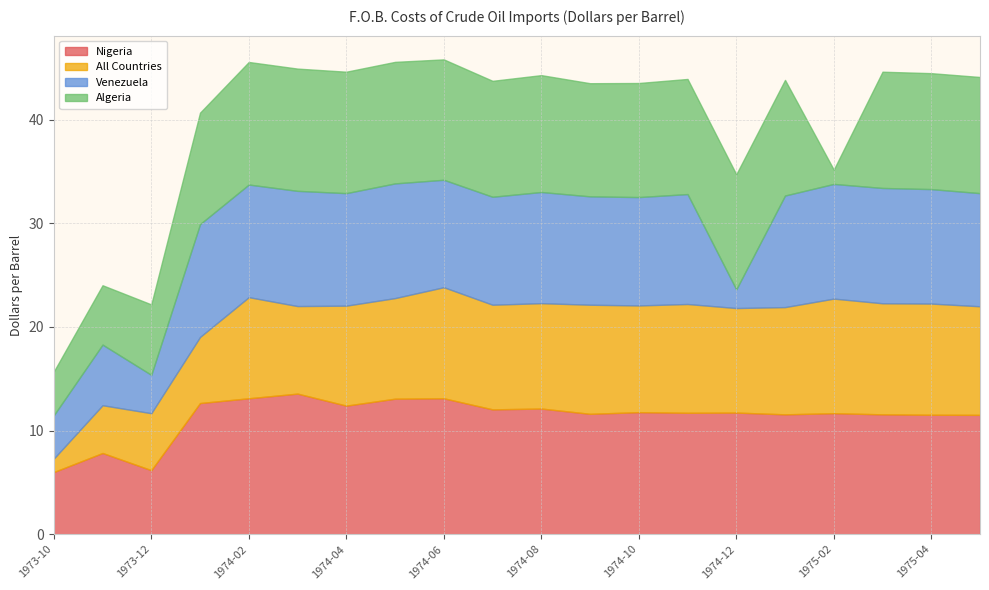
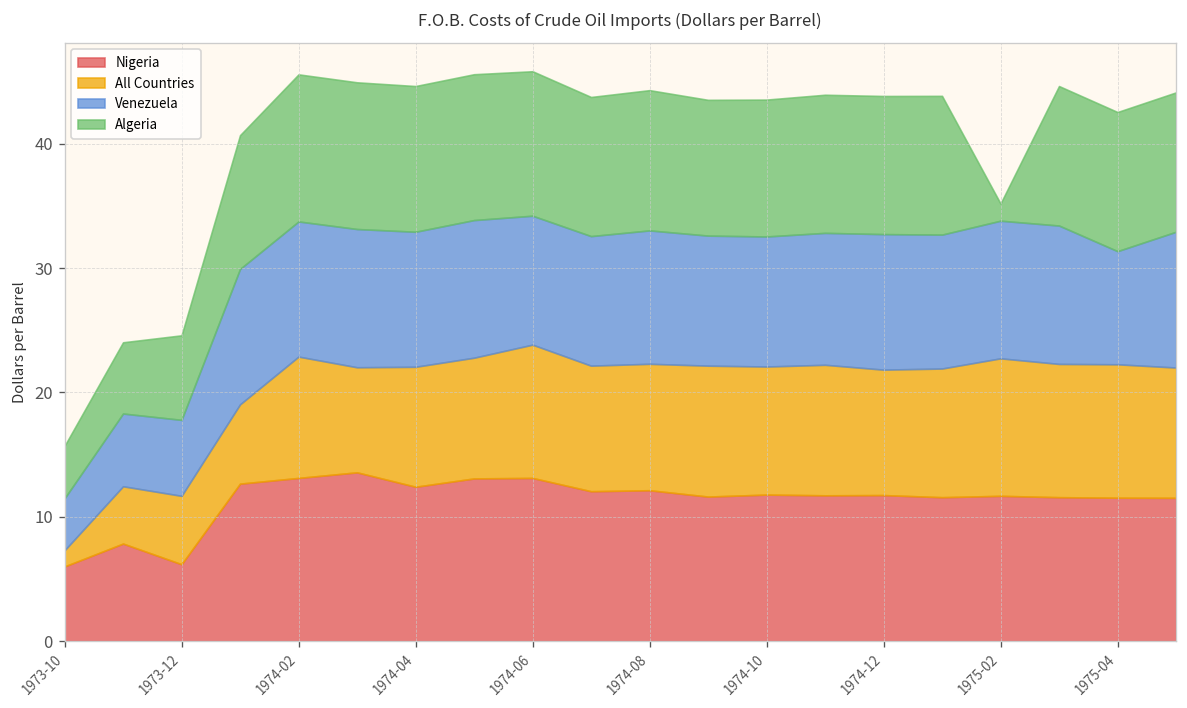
Venezuela, 1973-12: 3.7 -> 6.1
Venezuela, 1974-12: 1.8 -> 10.9
Venezuela, 1975-04: 11.1 -> 9.1
